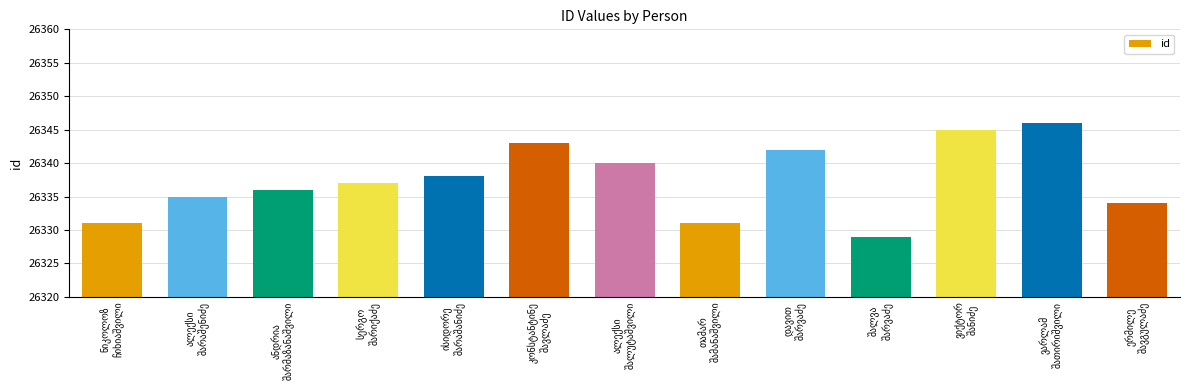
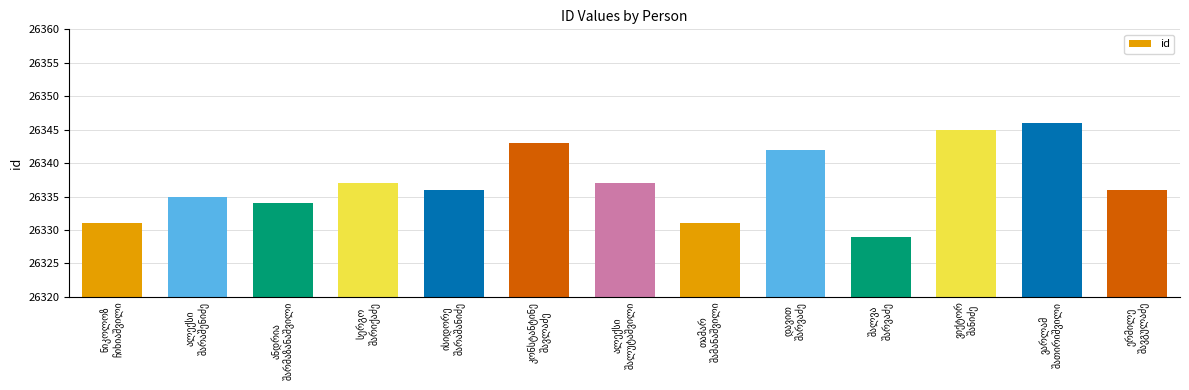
ანდრია შარმაზანაშვილი: 26336 -> 26334
ისიდორე შარაშანიძე: 26338 -> 26336
ალექსი შალუტაშვილი: 26340 -> 26337
ერმილე შავგულაძე: 26334 -> 26336
